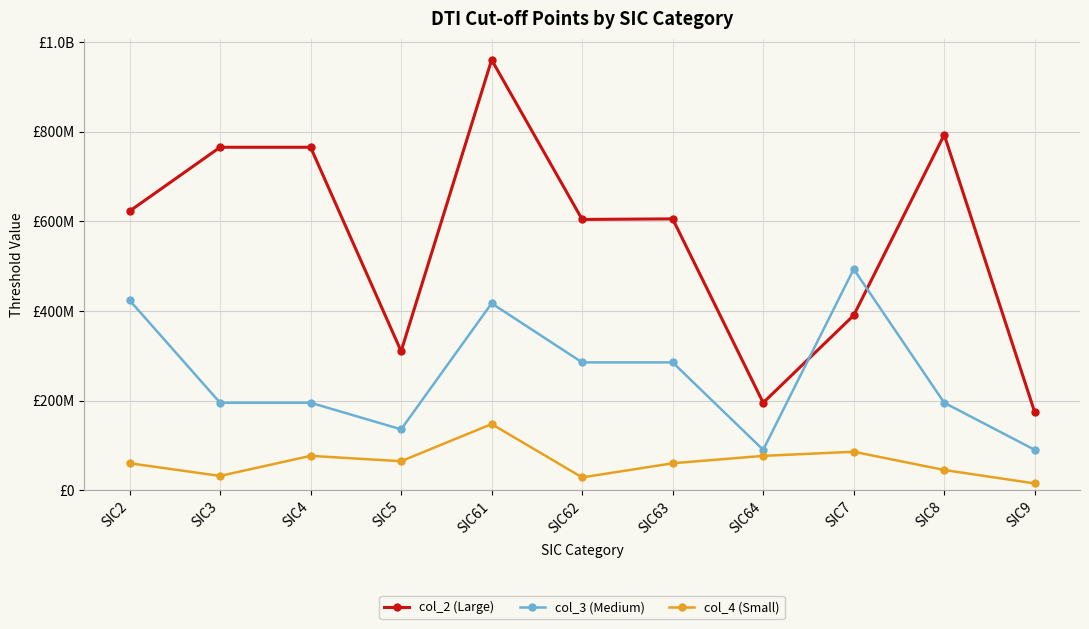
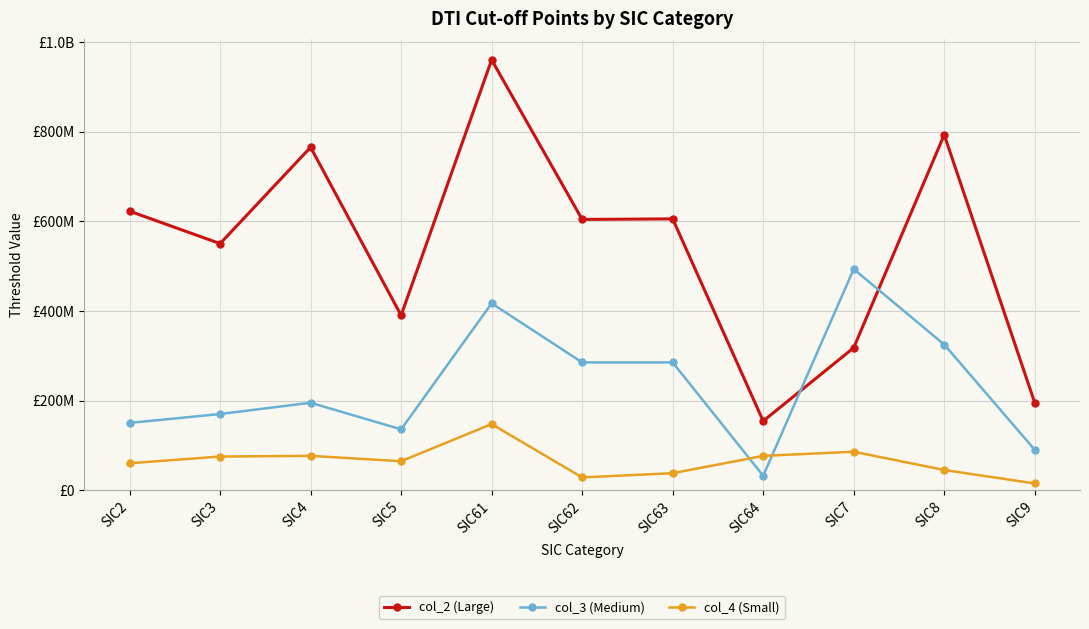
col_3 (Medium), SIC2: £420000000 -> £150000000
col_2 (Large), SIC3: £770000000 -> £550000000
col_3 (Medium), SIC3: £200000000 -> £170000000
col_4 (Small), SIC3: £30000000 -> £80000000
col_2 (Large), SIC5: £310000000 -> £390000000
col_4 (Small), SIC63: £60000000 -> £40000000
col_2 (Large), SIC64: £200000000 -> £150000000
col_3 (Medium), SIC64: £90000000 -> £30000000
col_2 (Large), SIC7: £390000000 -> £320000000
col_3 (Medium), SIC8: £200000000 -> £320000000
col_2 (Large), SIC9: £170000000 -> £200000000
